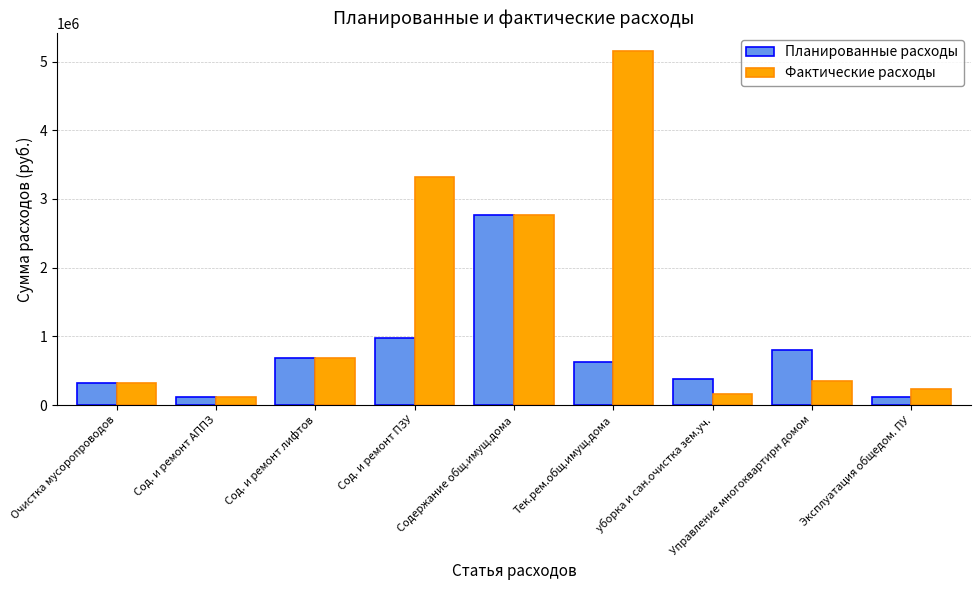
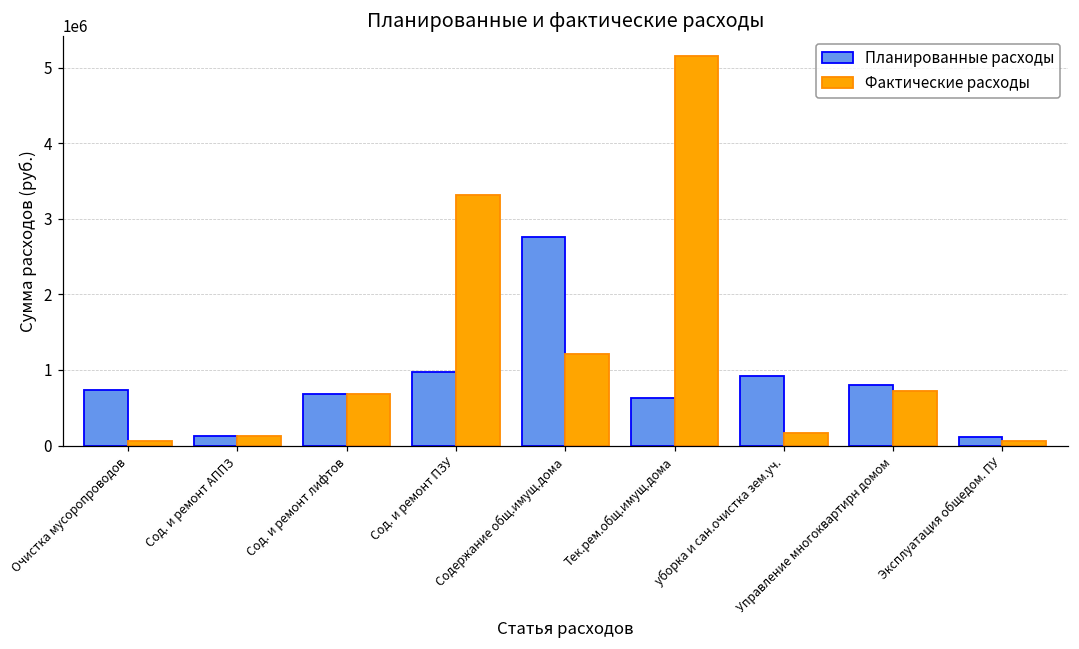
Планированные расходы, Очистка мусоропроводов: 300000 -> 700000
Фактические расходы, Очистка мусоропроводов: 300000 -> 100000
Фактические расходы, Содержание общ.имущ.дома: 2800000 -> 1200000
Планированные расходы, уборка и сан.очистка зем.уч.: 400000 -> 900000
Фактические расходы, Управление многоквартирн домом: 300000 -> 700000
Фактические расходы, Эксплуатация общедом. ПУ: 200000 -> 100000
